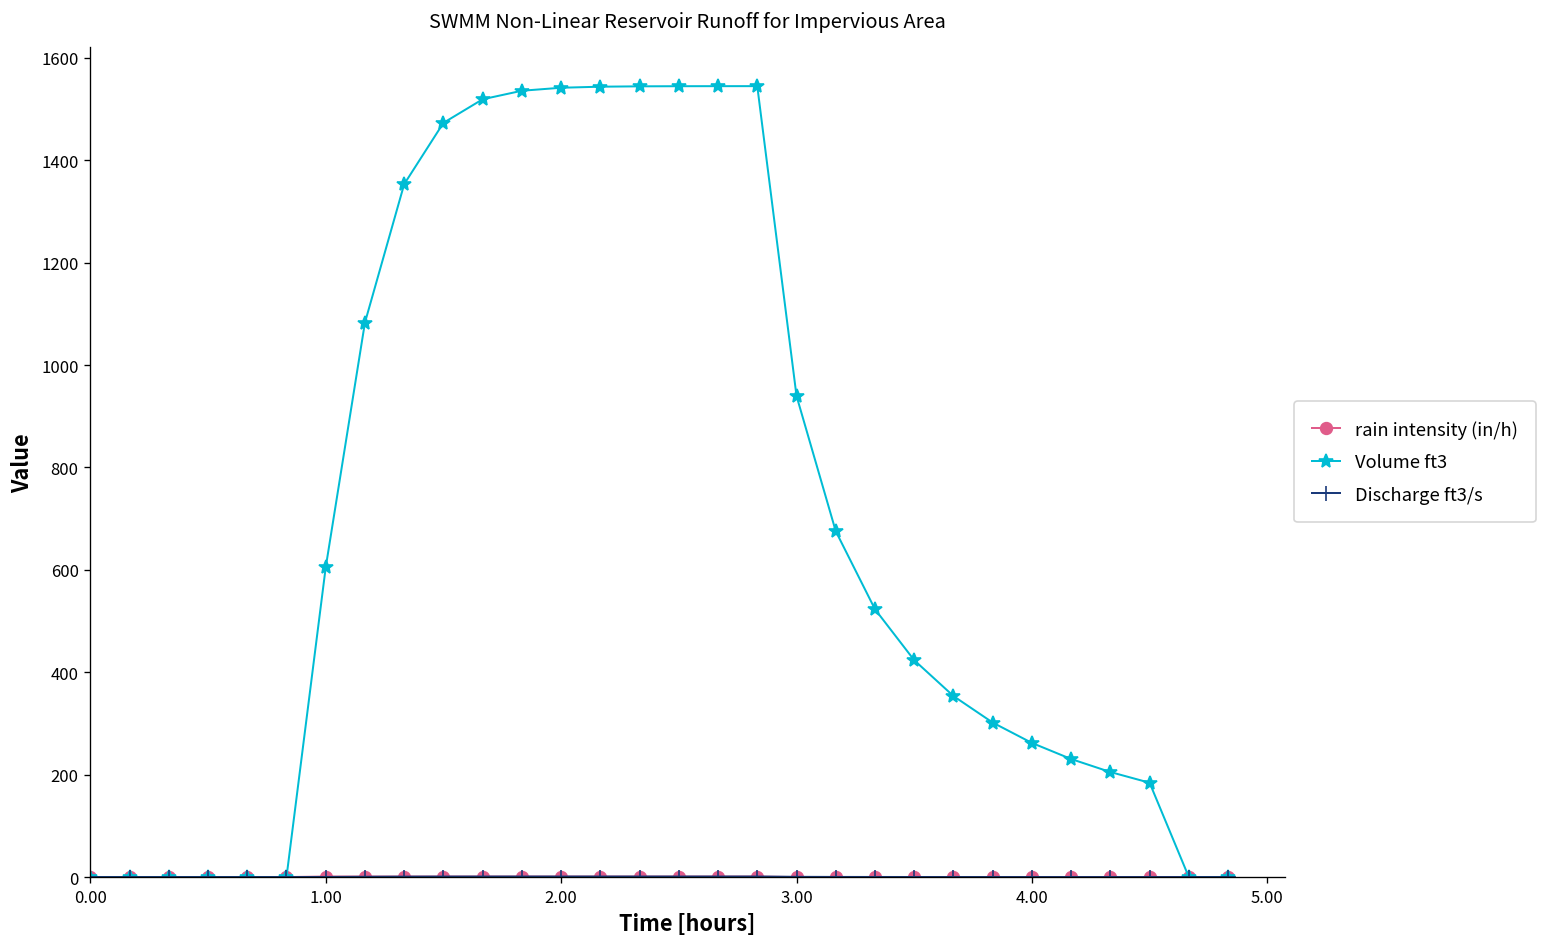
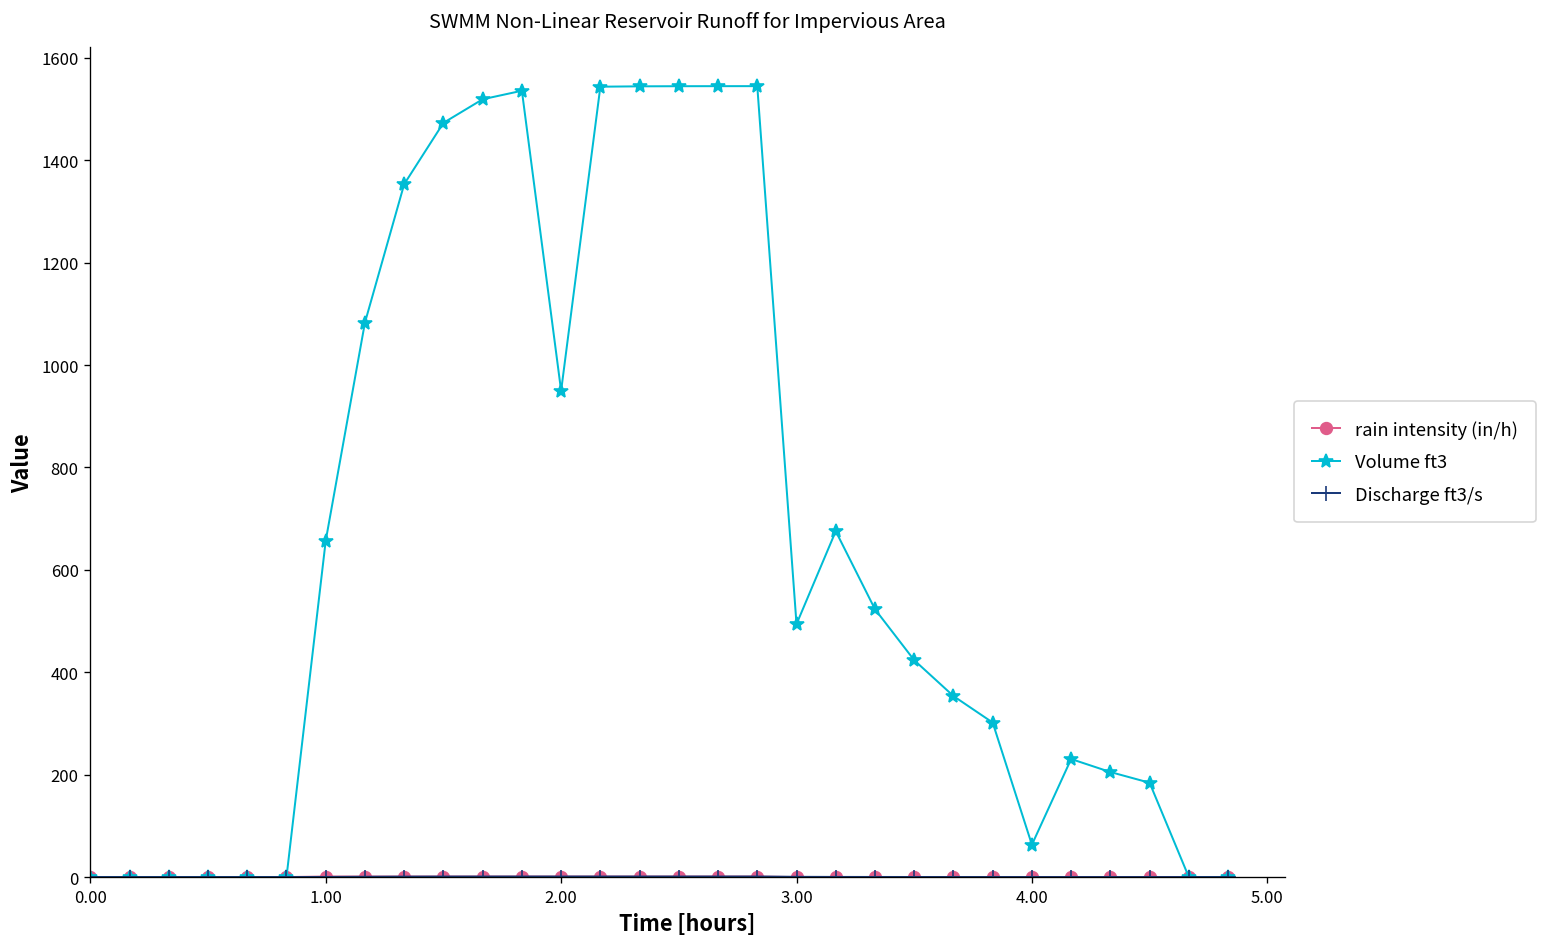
Volume ft3, 1.00: 610 -> 660
Volume ft3, 2.00: 1540 -> 950
Volume ft3, 3.00: 940 -> 490
Volume ft3, 4.00: 260 -> 60
